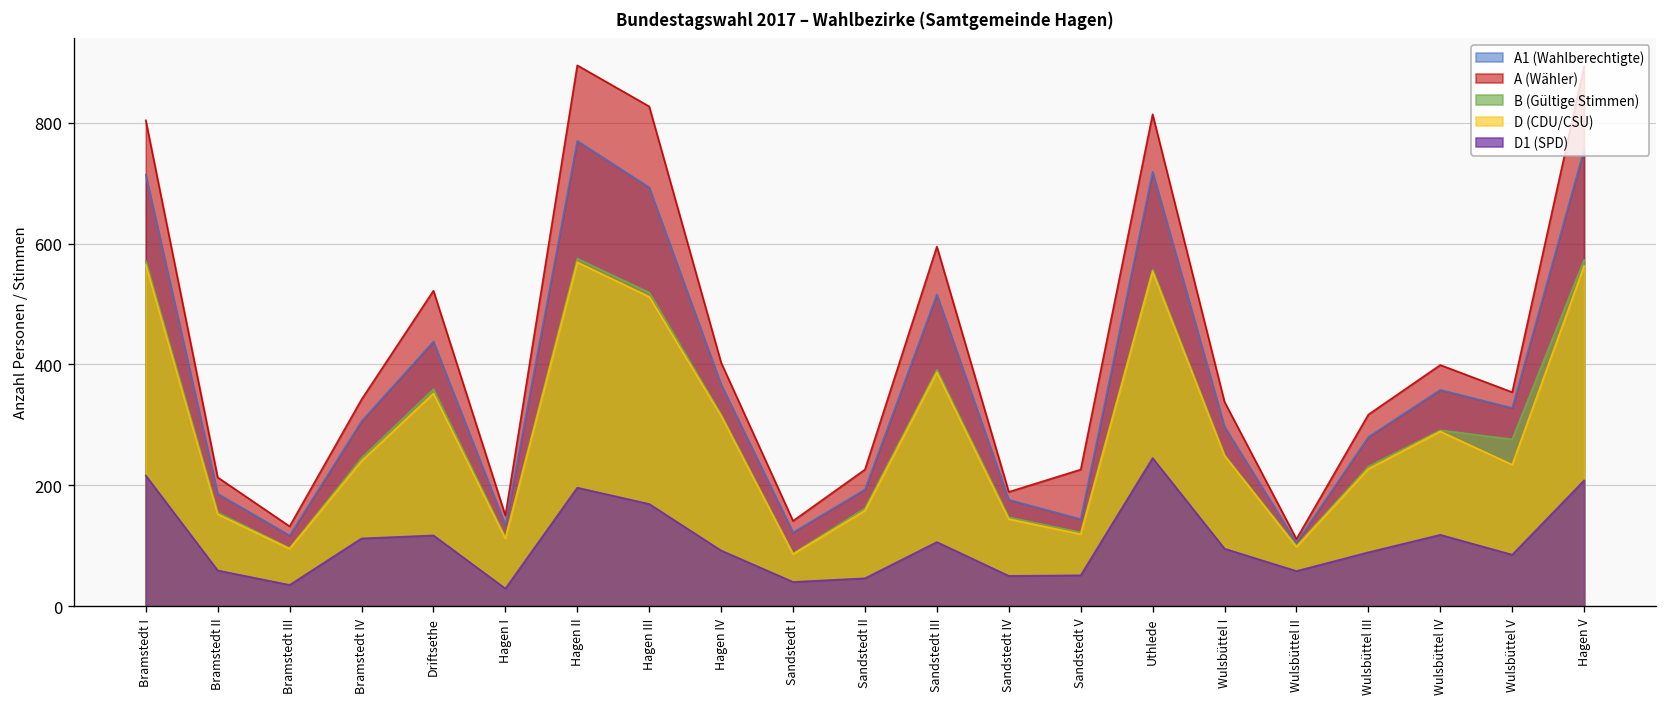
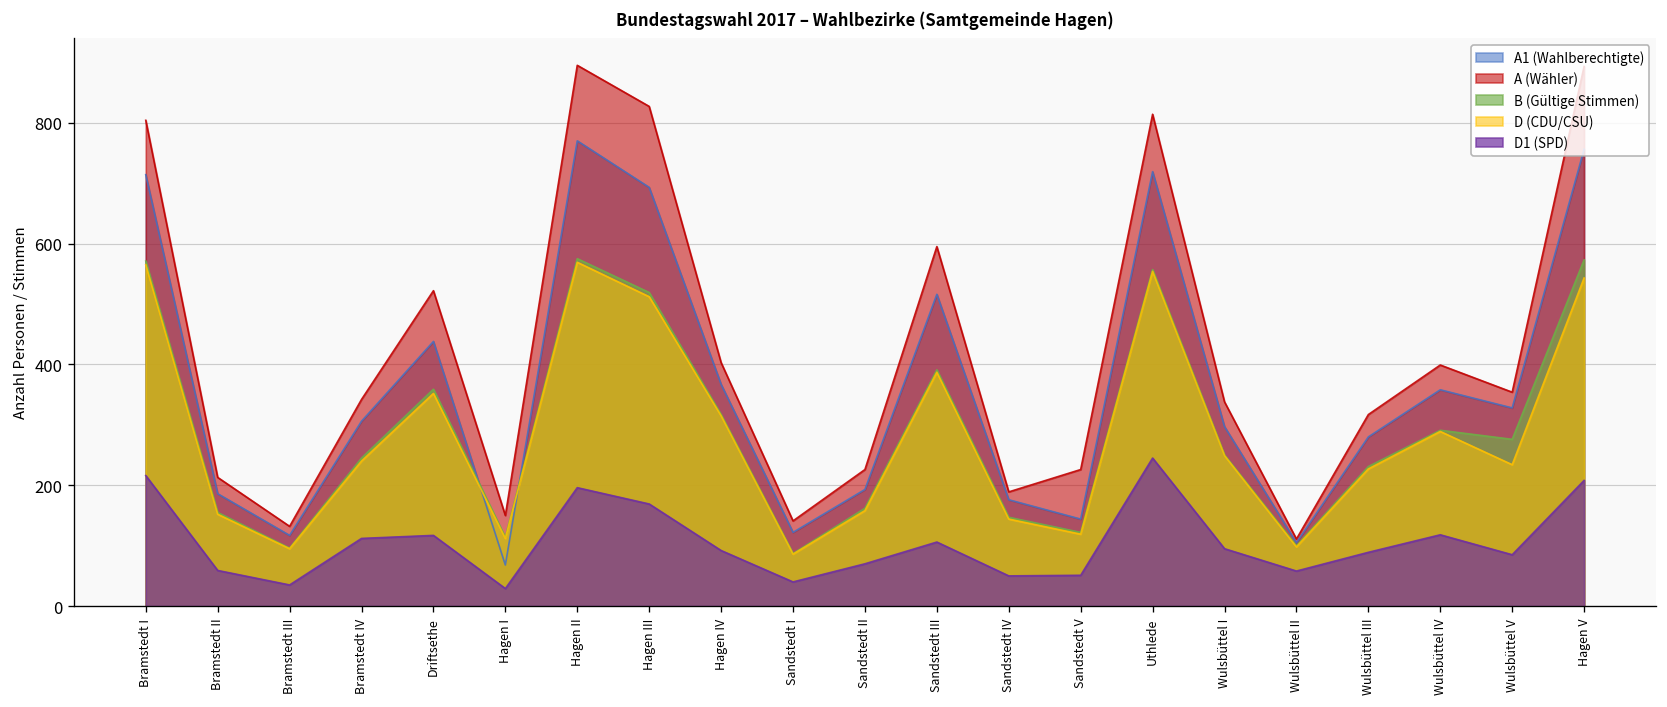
A1 (Wahlberechtigte), Hagen I: 130 -> 70
D1 (SPD), Sandstedt II: 50 -> 70
D (CDU/CSU), Hagen V: 560 -> 540
